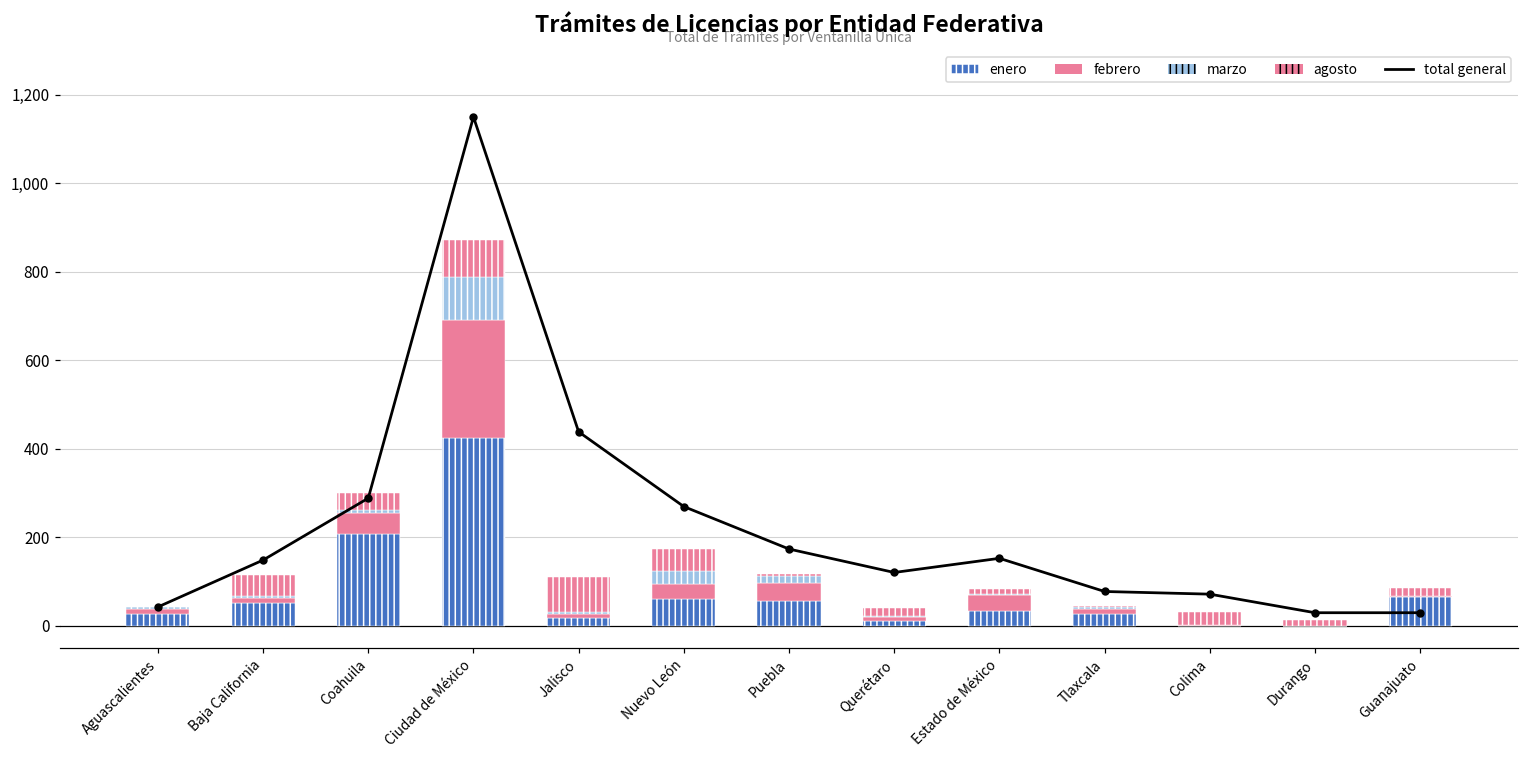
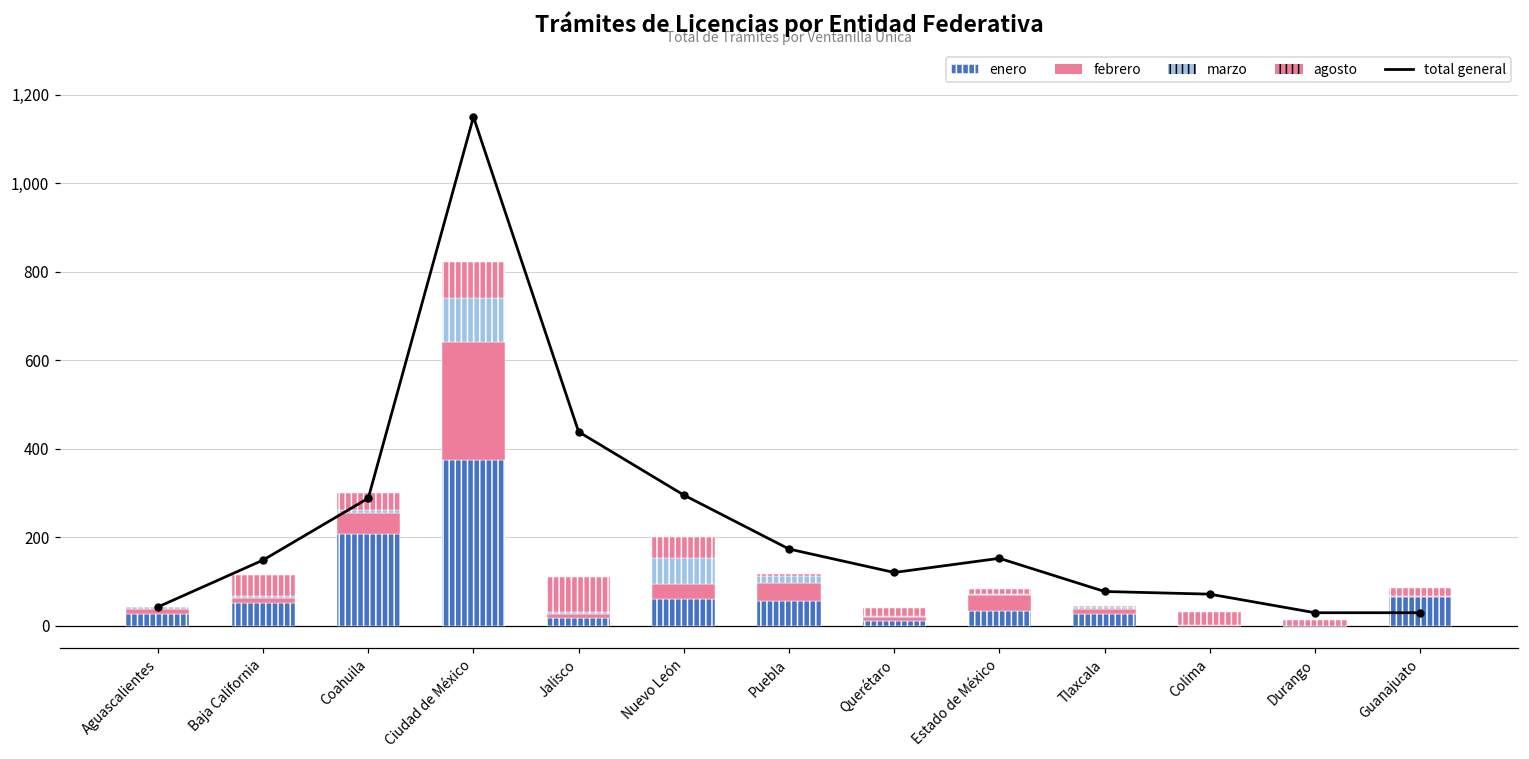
enero, Ciudad de México: 420 -> 380
total general, Nuevo León: 270 -> 300
marzo, Nuevo León: 30 -> 60
